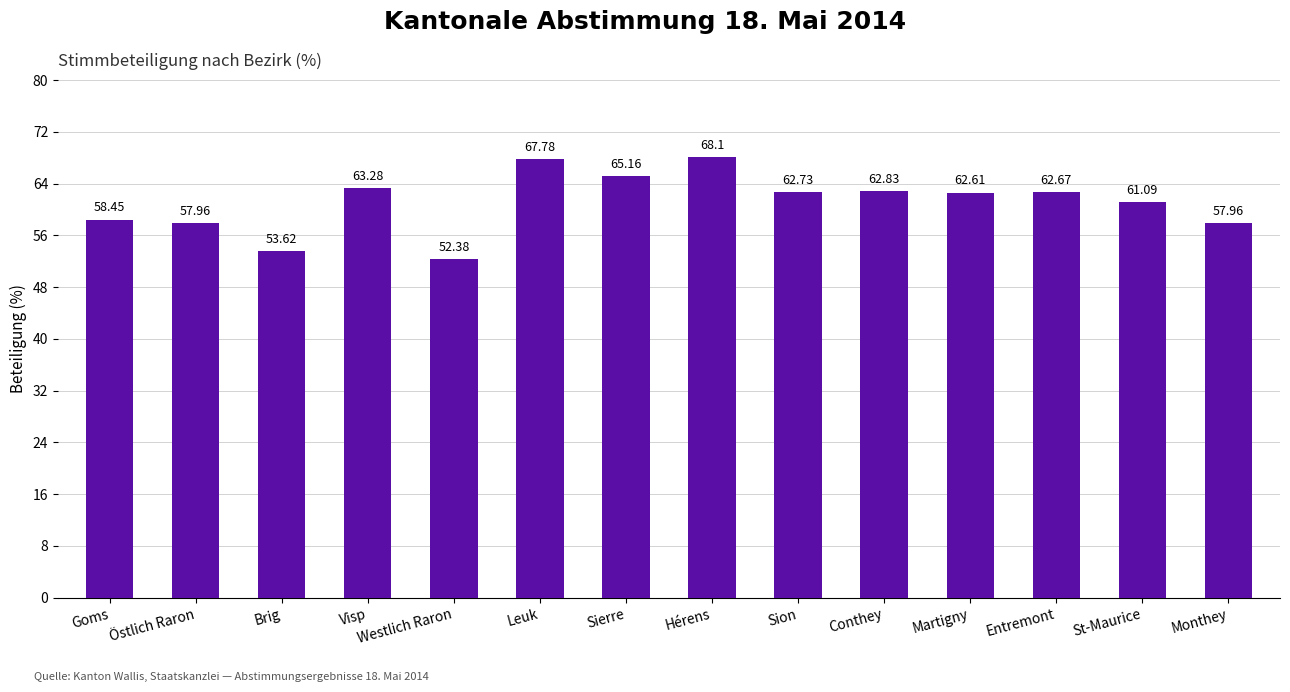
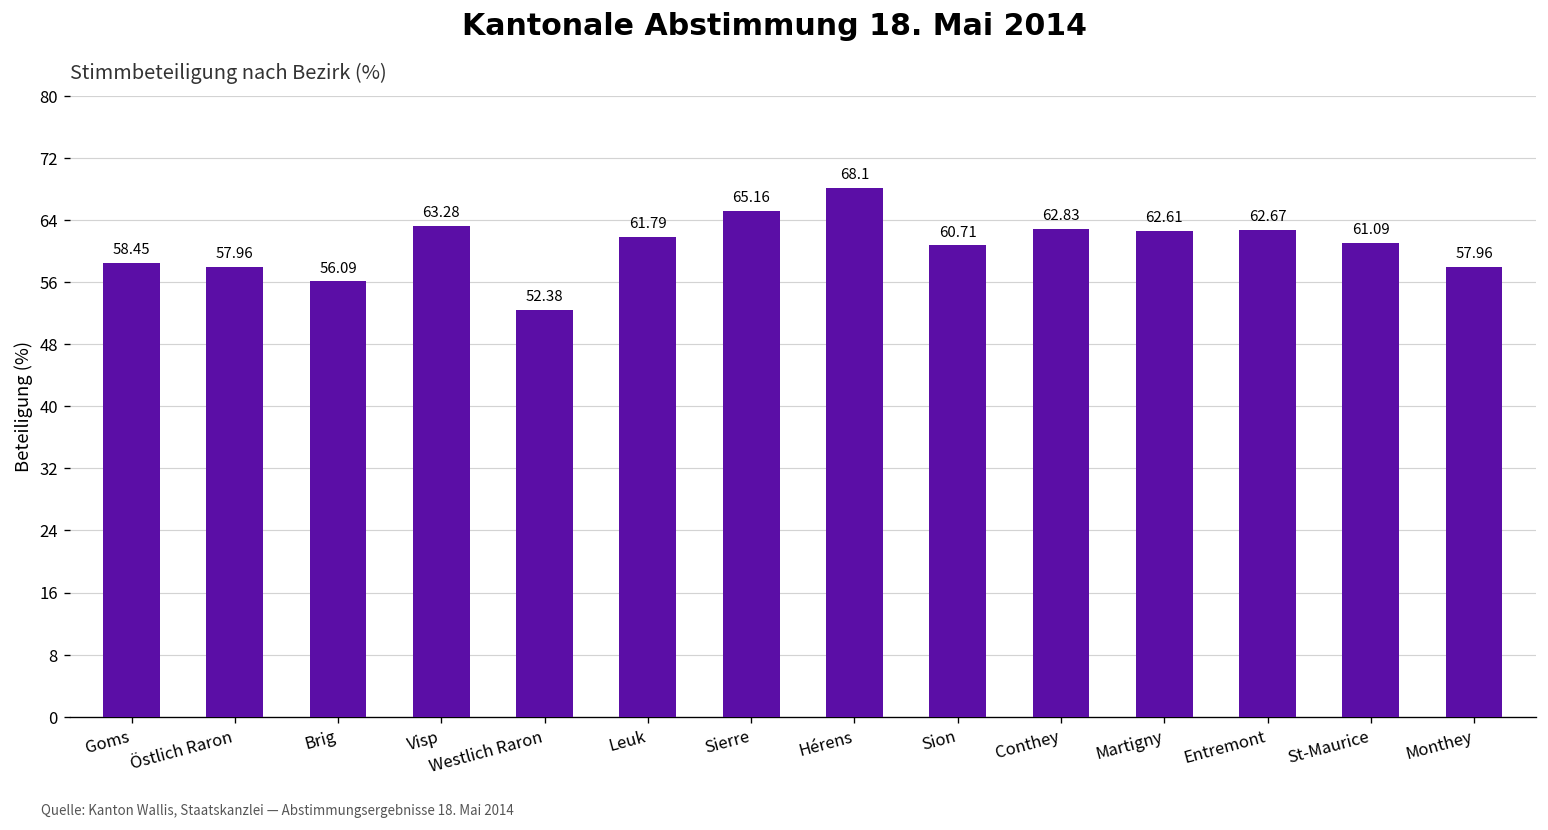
Brig: 53.62 -> 56.09
Leuk: 67.78 -> 61.79
Sion: 62.73 -> 60.71
